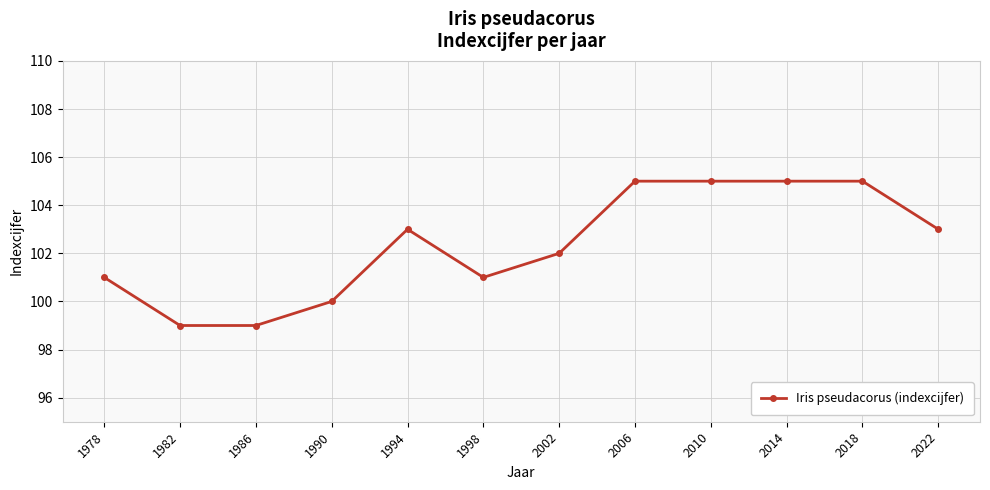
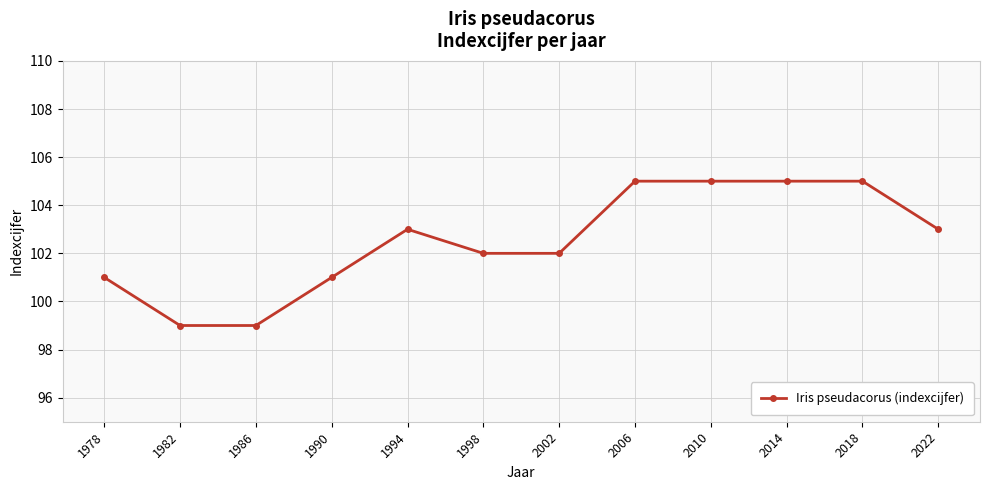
1990: 100 -> 101
1998: 101 -> 102
